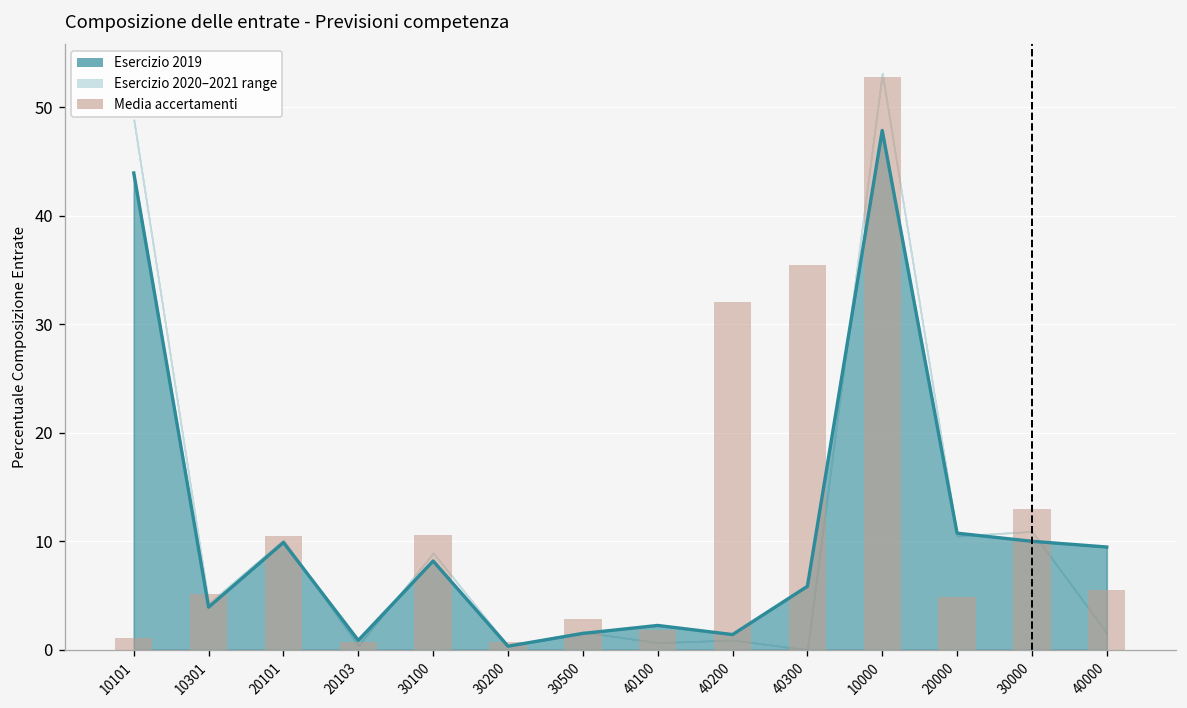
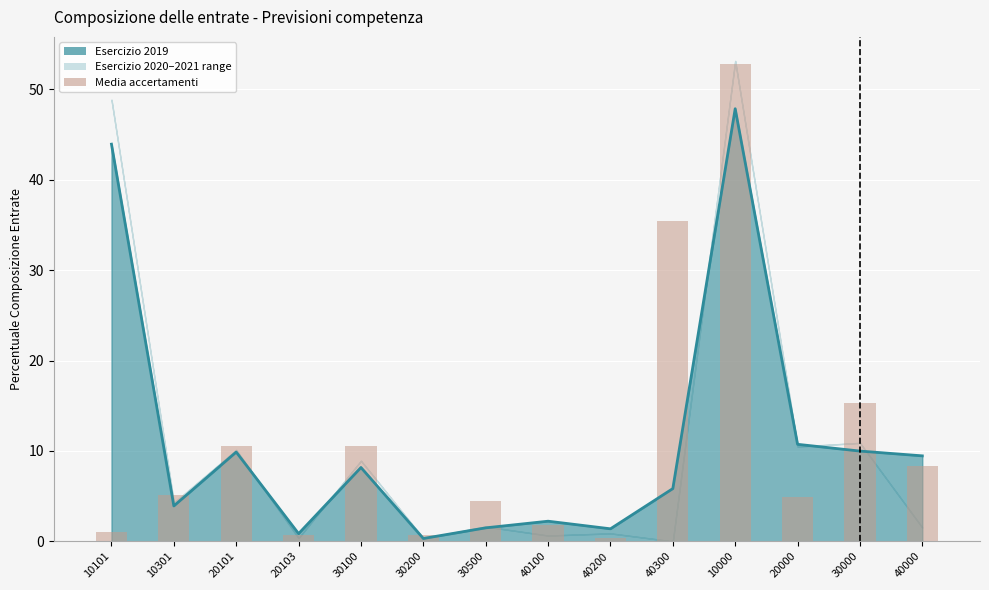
Media accertamenti, 30500: 3 -> 4
Media accertamenti, 40200: 32 -> 0
Media accertamenti, 30000: 13 -> 15
Media accertamenti, 40000: 6 -> 8
